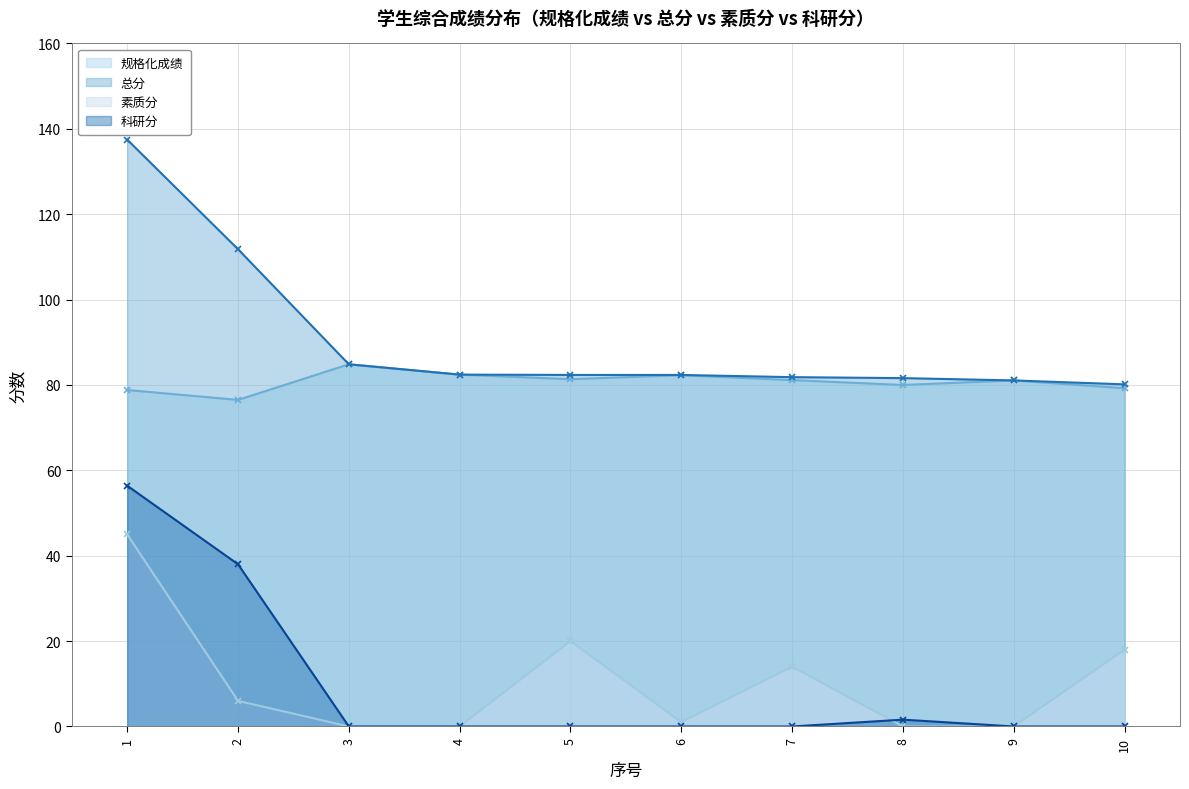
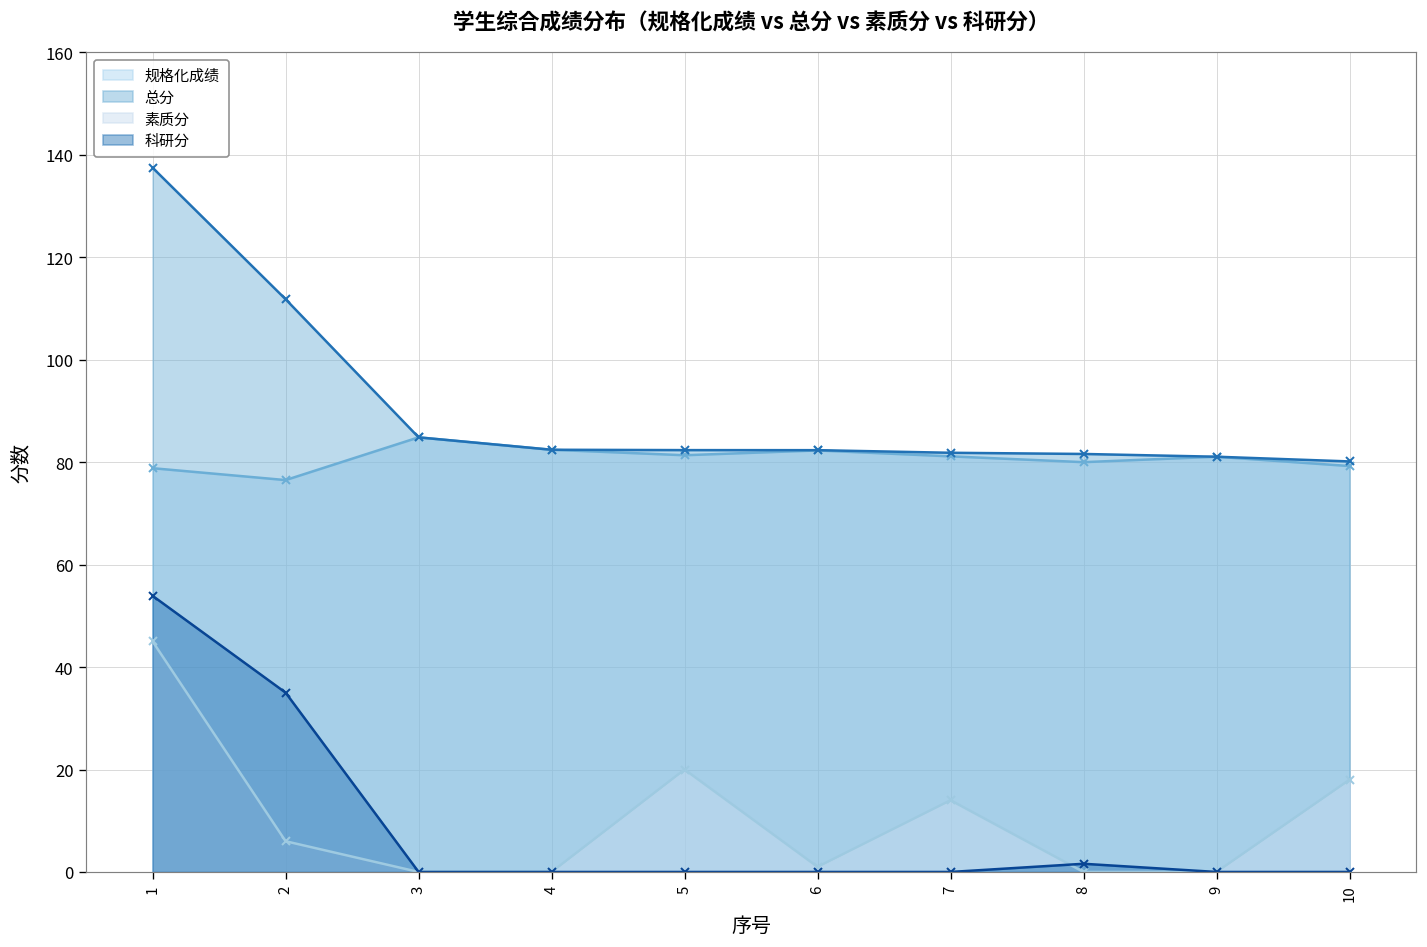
科研分, 1: 56 -> 54
科研分, 2: 38 -> 35
